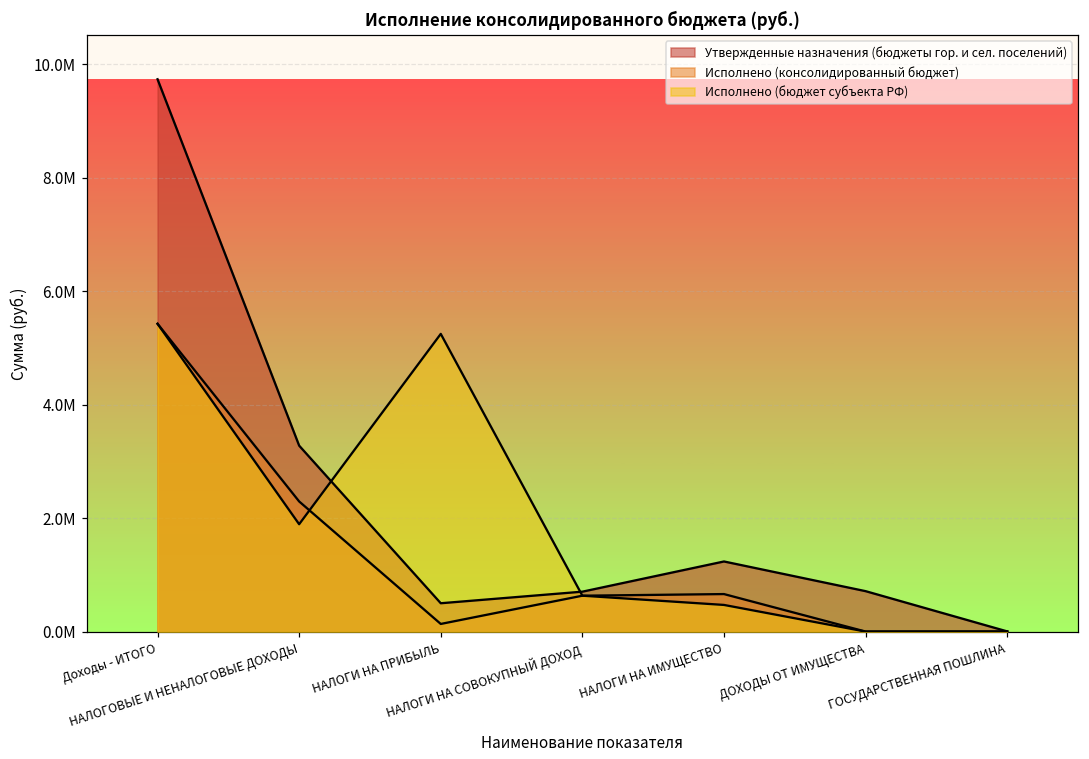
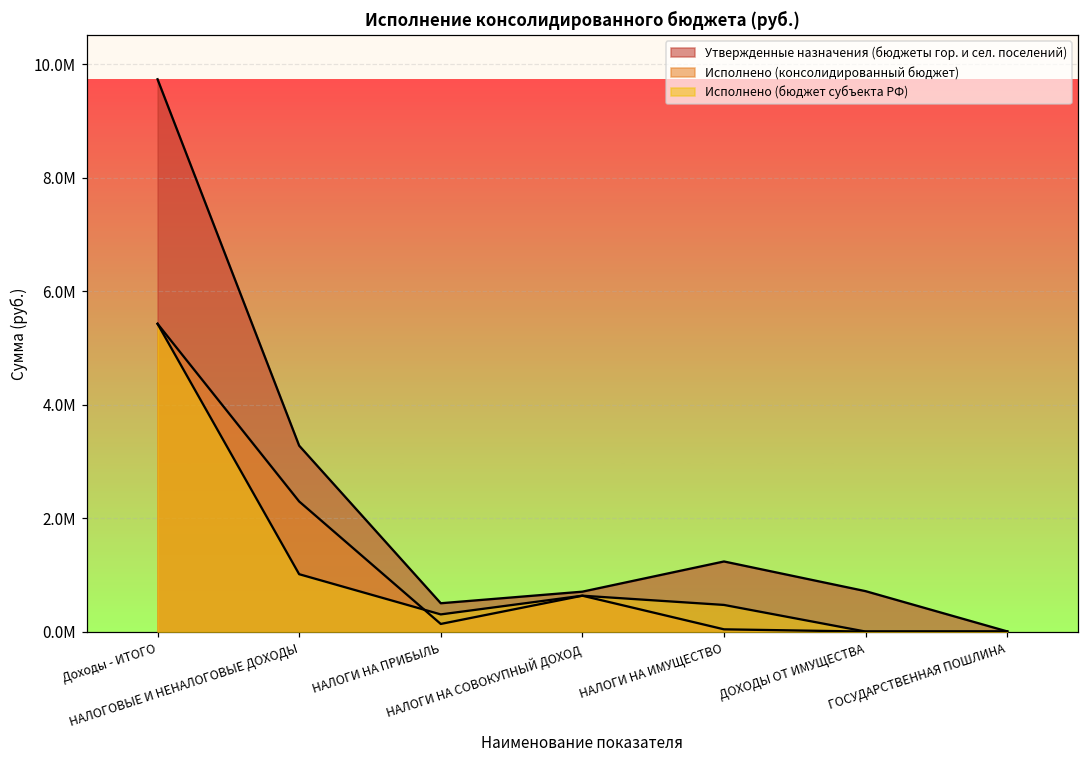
Исполнено (бюджет субъекта РФ), НАЛОГОВЫЕ И НЕНАЛОГОВЫЕ ДОХОДЫ: 1900000 -> 1000000
Исполнено (бюджет субъекта РФ), НАЛОГИ НА ПРИБЫЛЬ: 5300000 -> 300000
Исполнено (консолидированный бюджет), НАЛОГИ НА ИМУЩЕСТВО: 700000 -> 0
